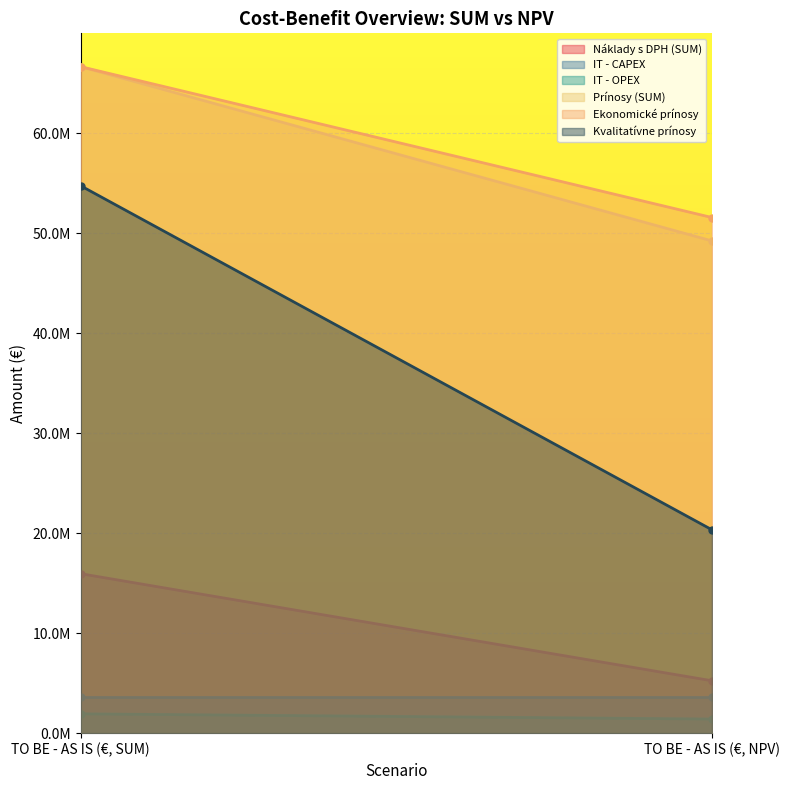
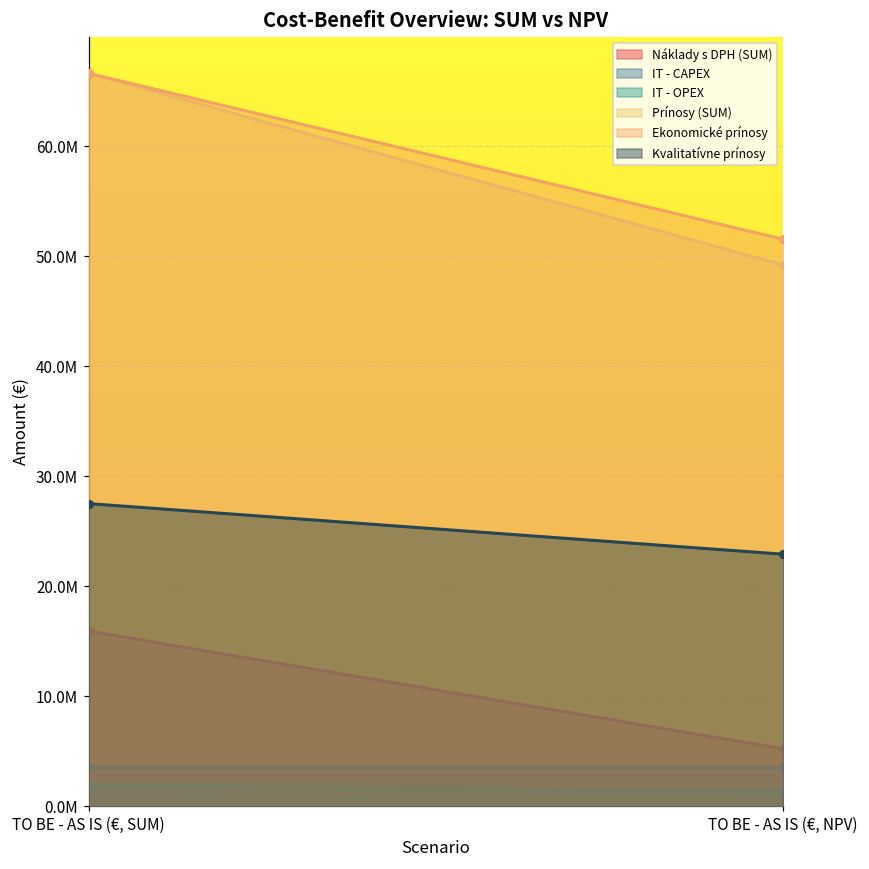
Kvalitatívne prínosy, TO BE - AS IS (€, SUM): 54700000 -> 27500000
Kvalitatívne prínosy, TO BE - AS IS (€, NPV): 20300000 -> 22900000
